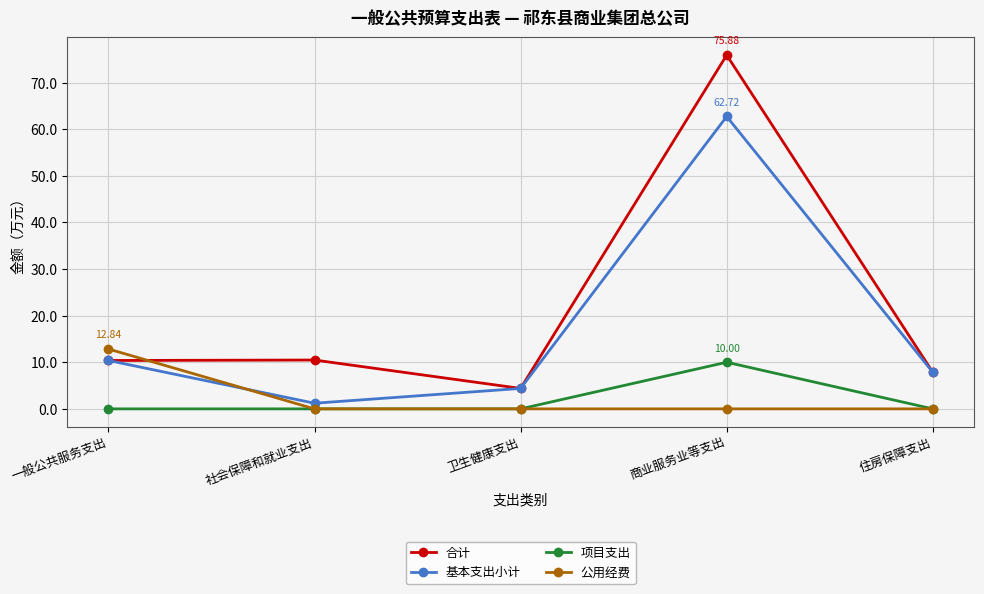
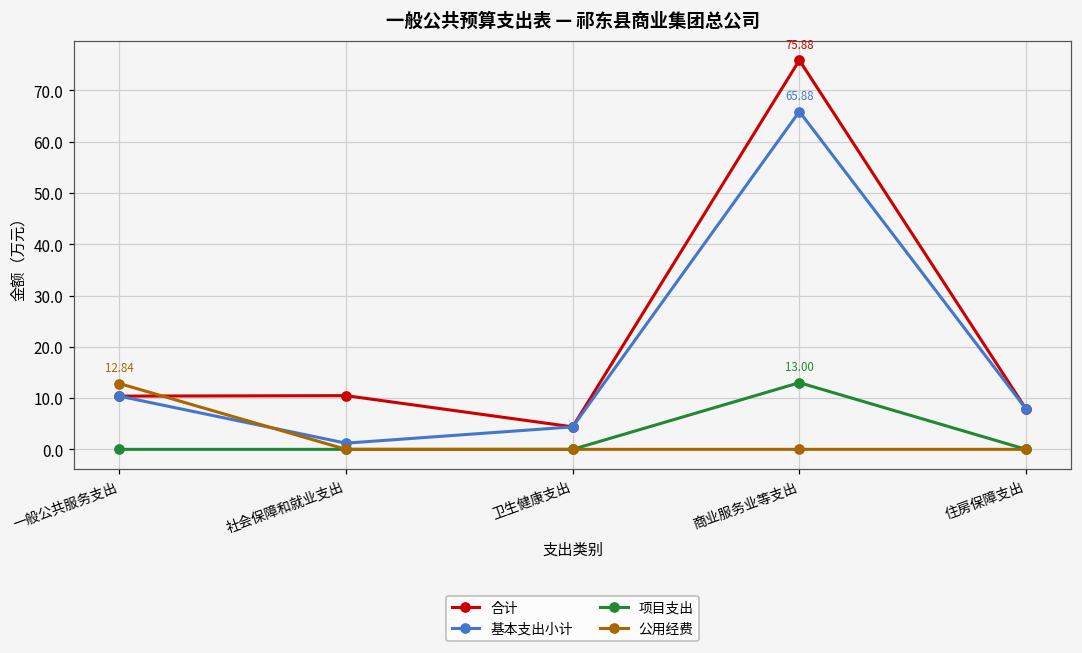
基本支出小计, 商业服务业等支出: 62.72 -> 65.88
项目支出, 商业服务业等支出: 10.00 -> 13.00
